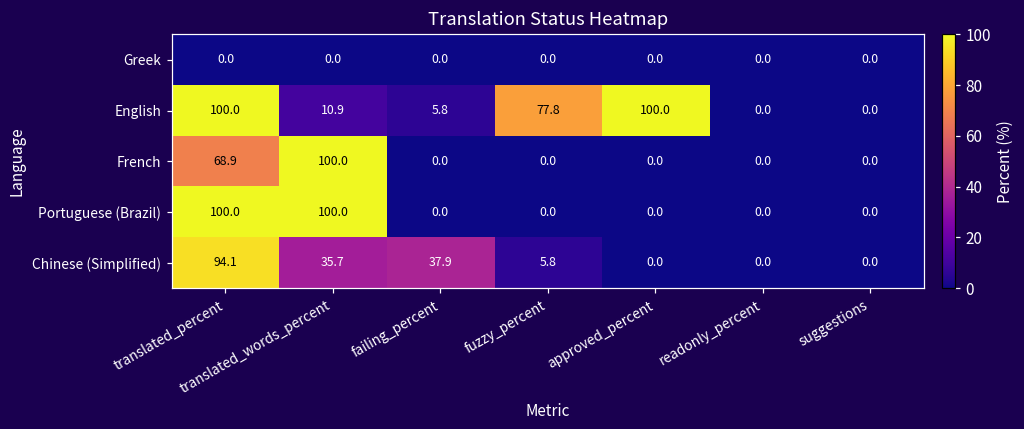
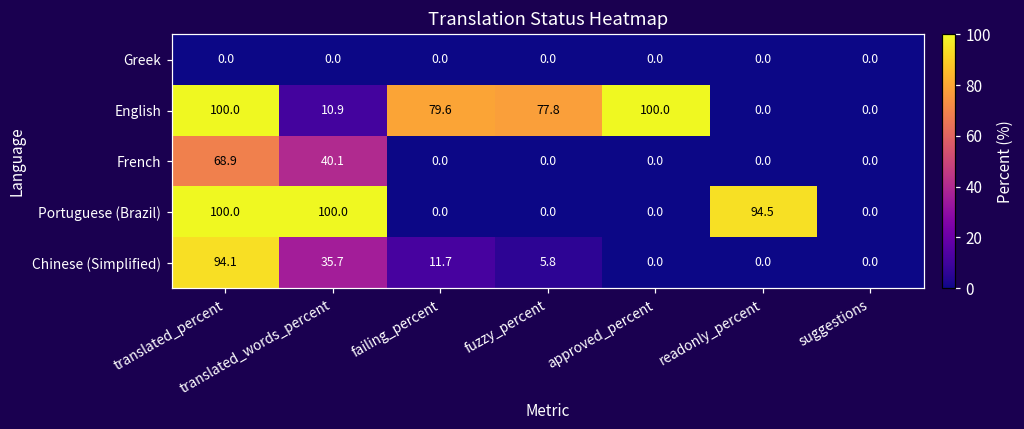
English, failing_percent: 5.8 -> 79.6
French, translated_words_percent: 100.0 -> 40.1
Portuguese (Brazil), readonly_percent: 0.0 -> 94.5
Chinese (Simplified), failing_percent: 37.9 -> 11.7
